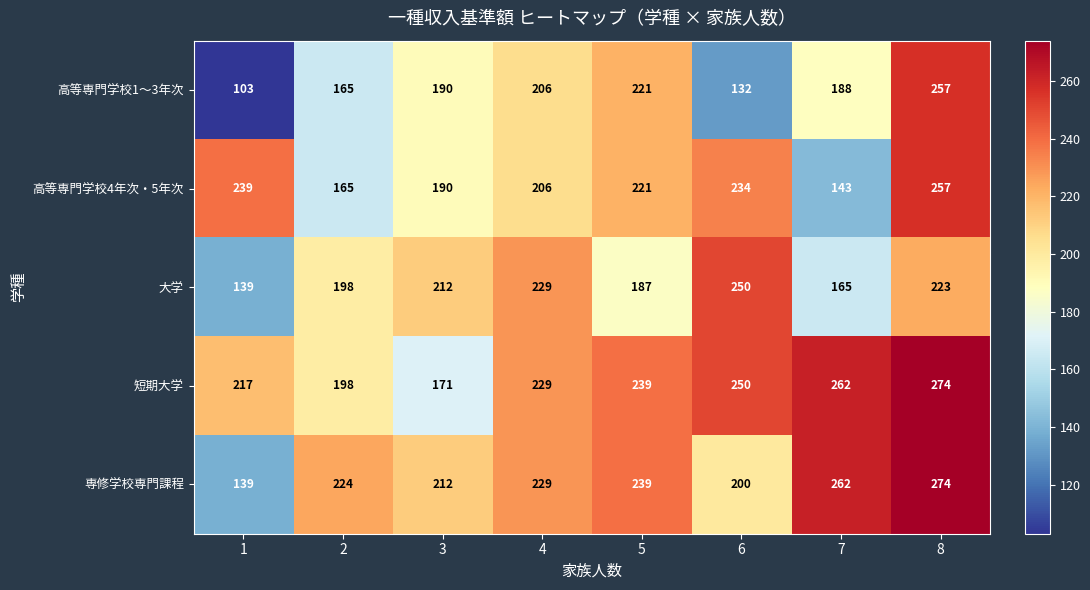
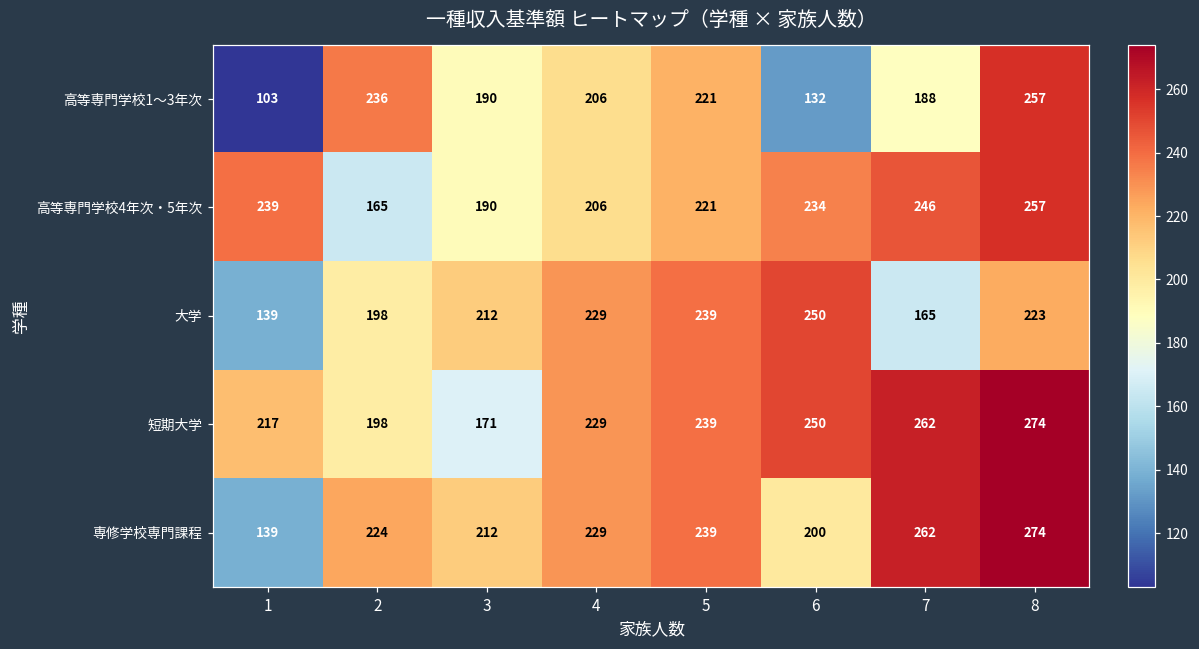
高等専門学校1～3年次, 2: 165 -> 236
高等専門学校4年次・5年次, 7: 143 -> 246
大学, 5: 187 -> 239
